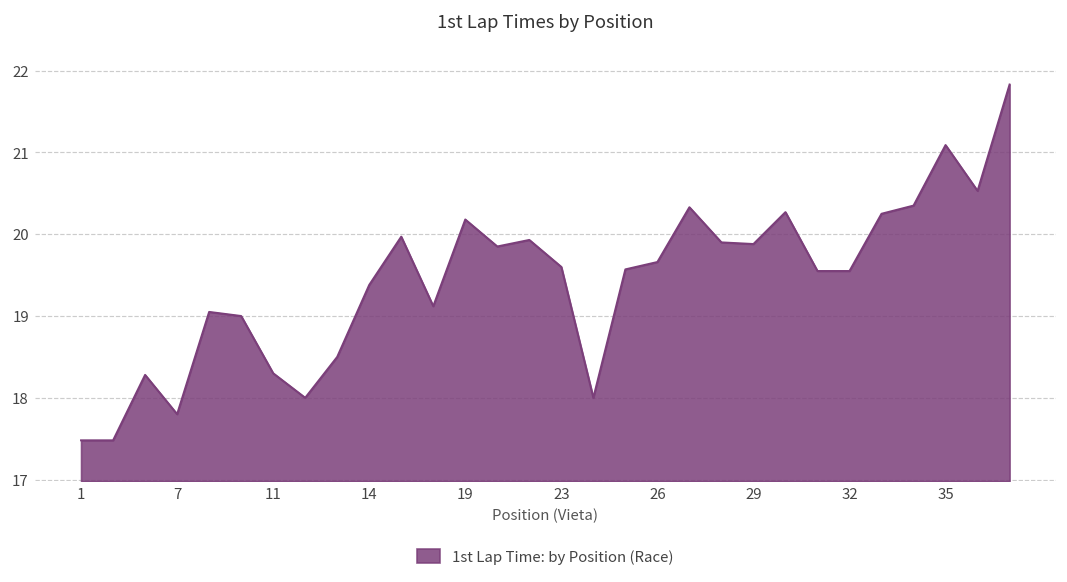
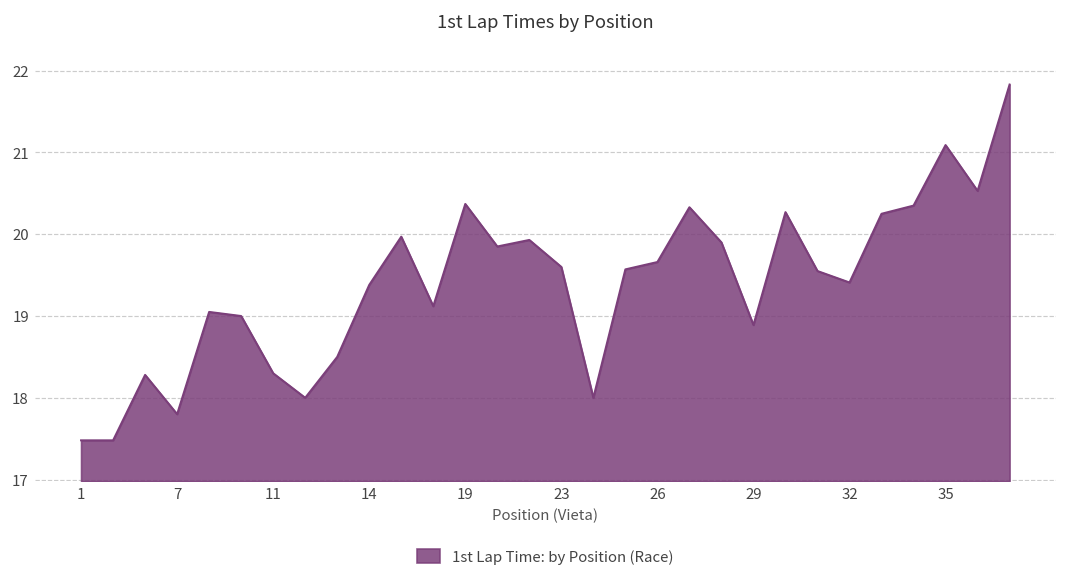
19: 20.2 -> 20.4
29: 19.9 -> 18.9
32: 19.6 -> 19.4
